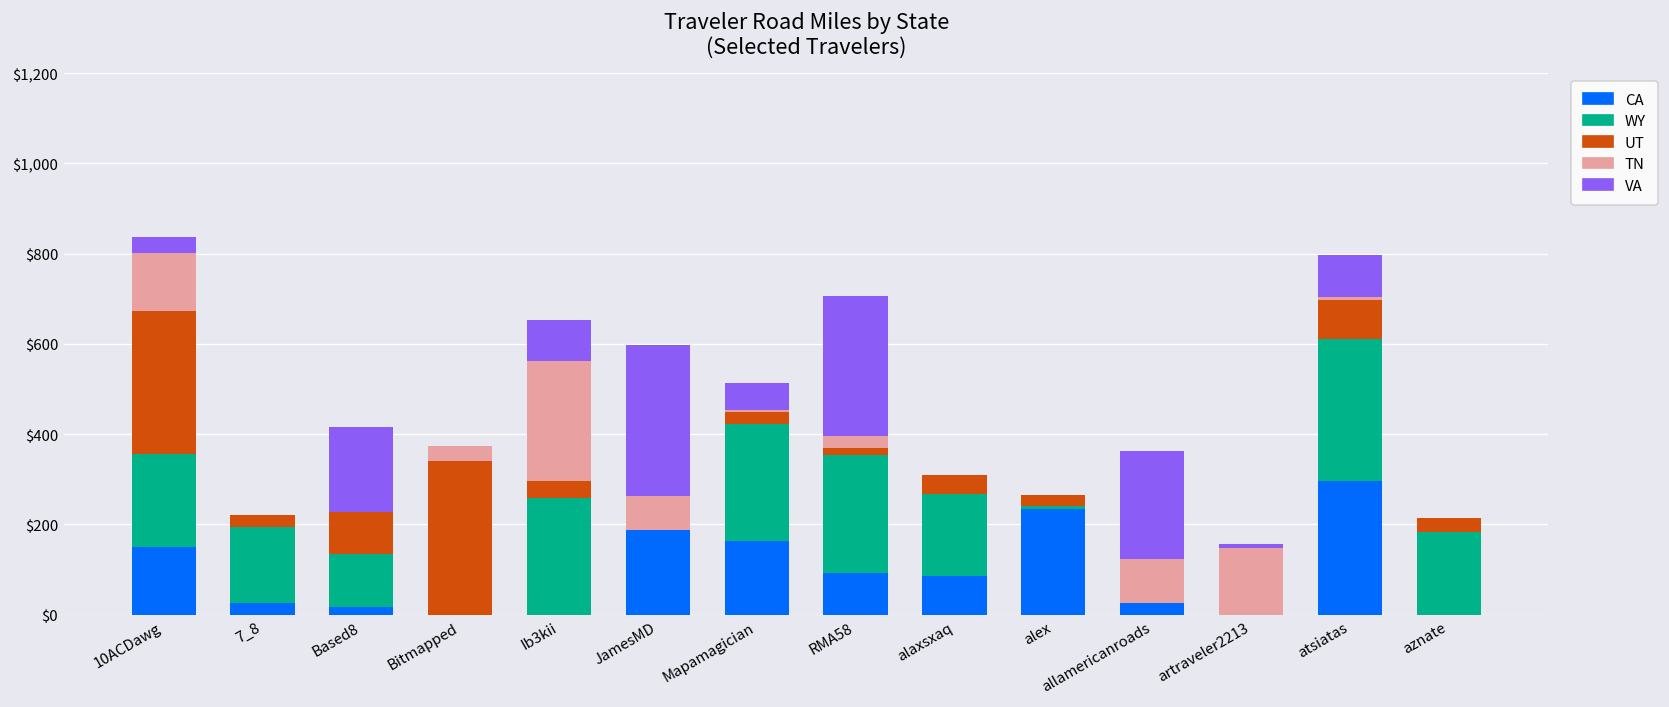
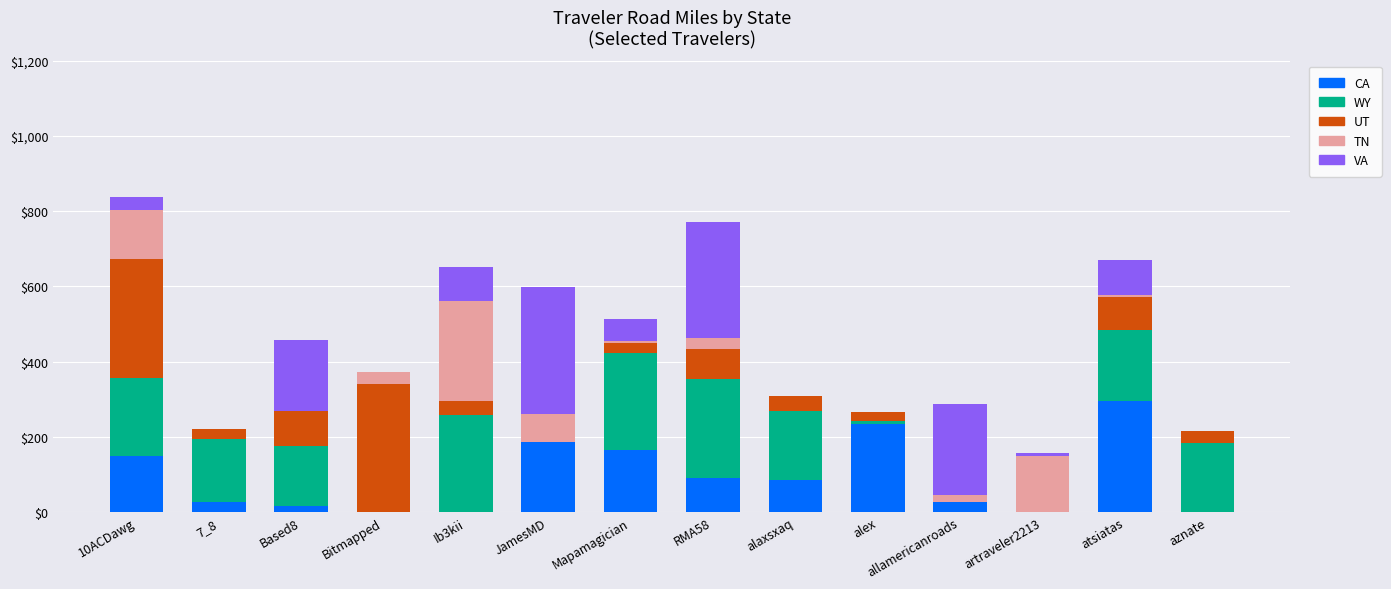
WY, Based8: $120 -> $160
UT, RMA58: $10 -> $80
TN, allamericanroads: $100 -> $20
WY, atsiatas: $320 -> $190
